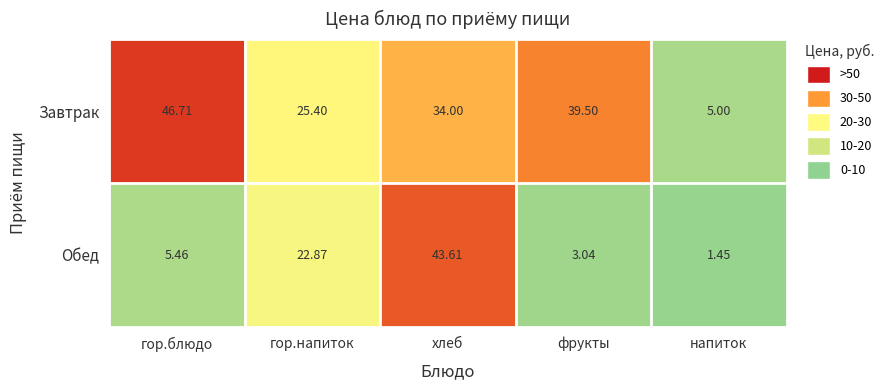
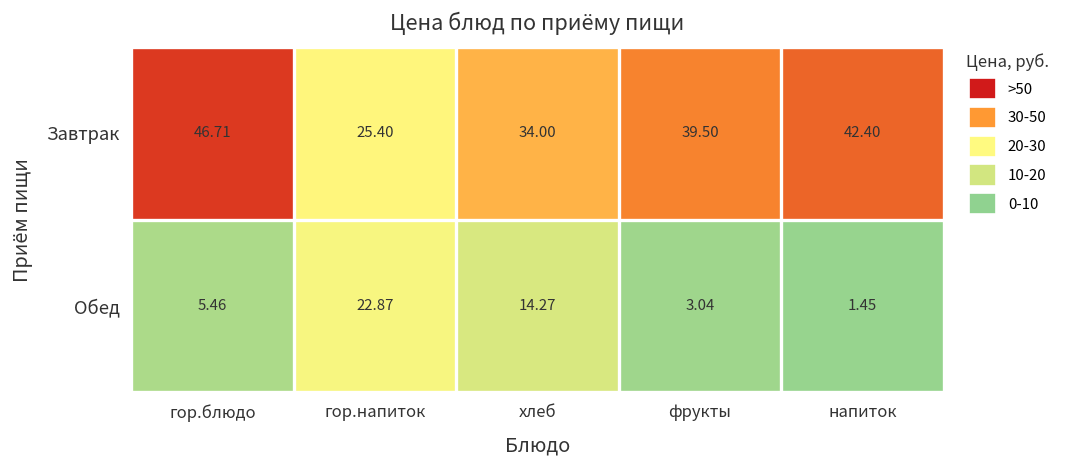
Завтрак, напиток: 5.00 -> 42.40
Обед, хлеб: 43.61 -> 14.27
